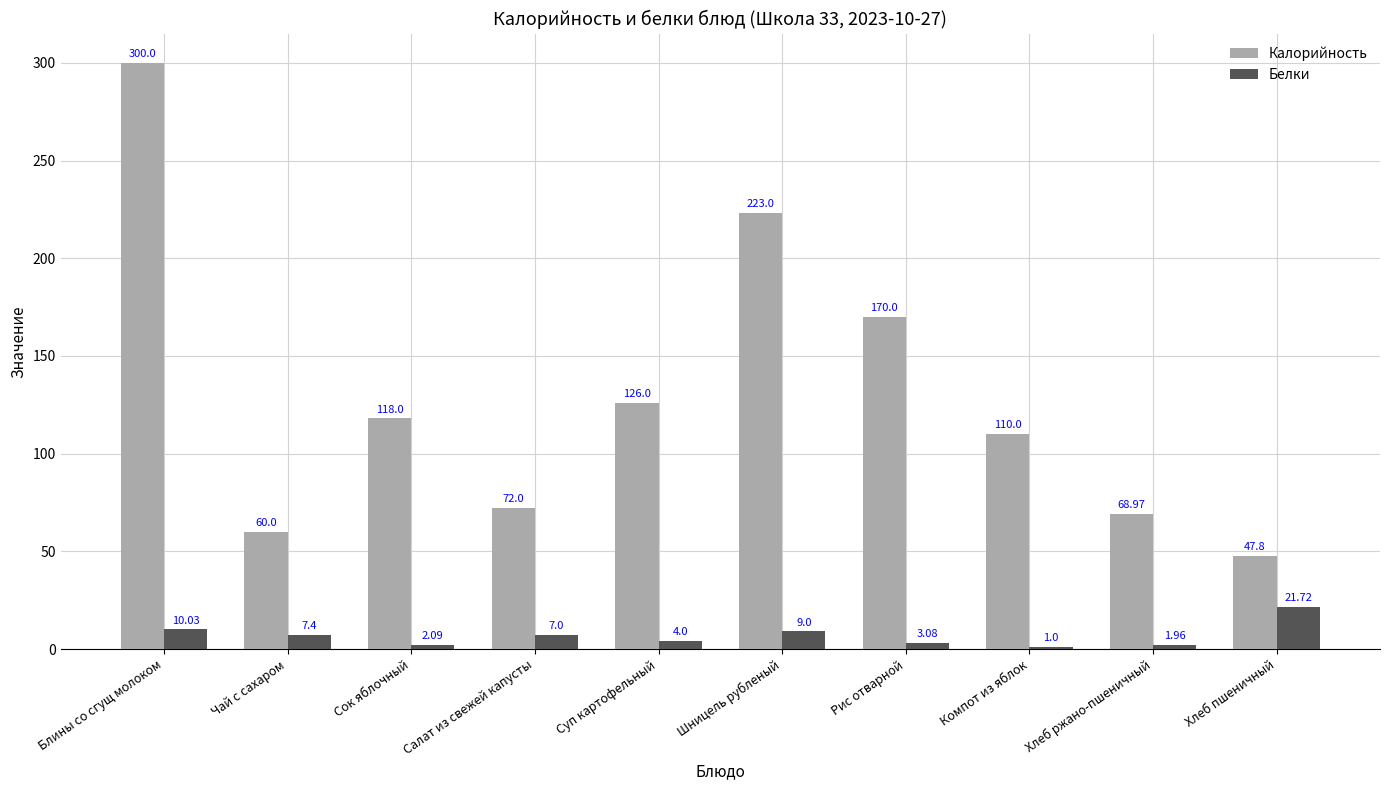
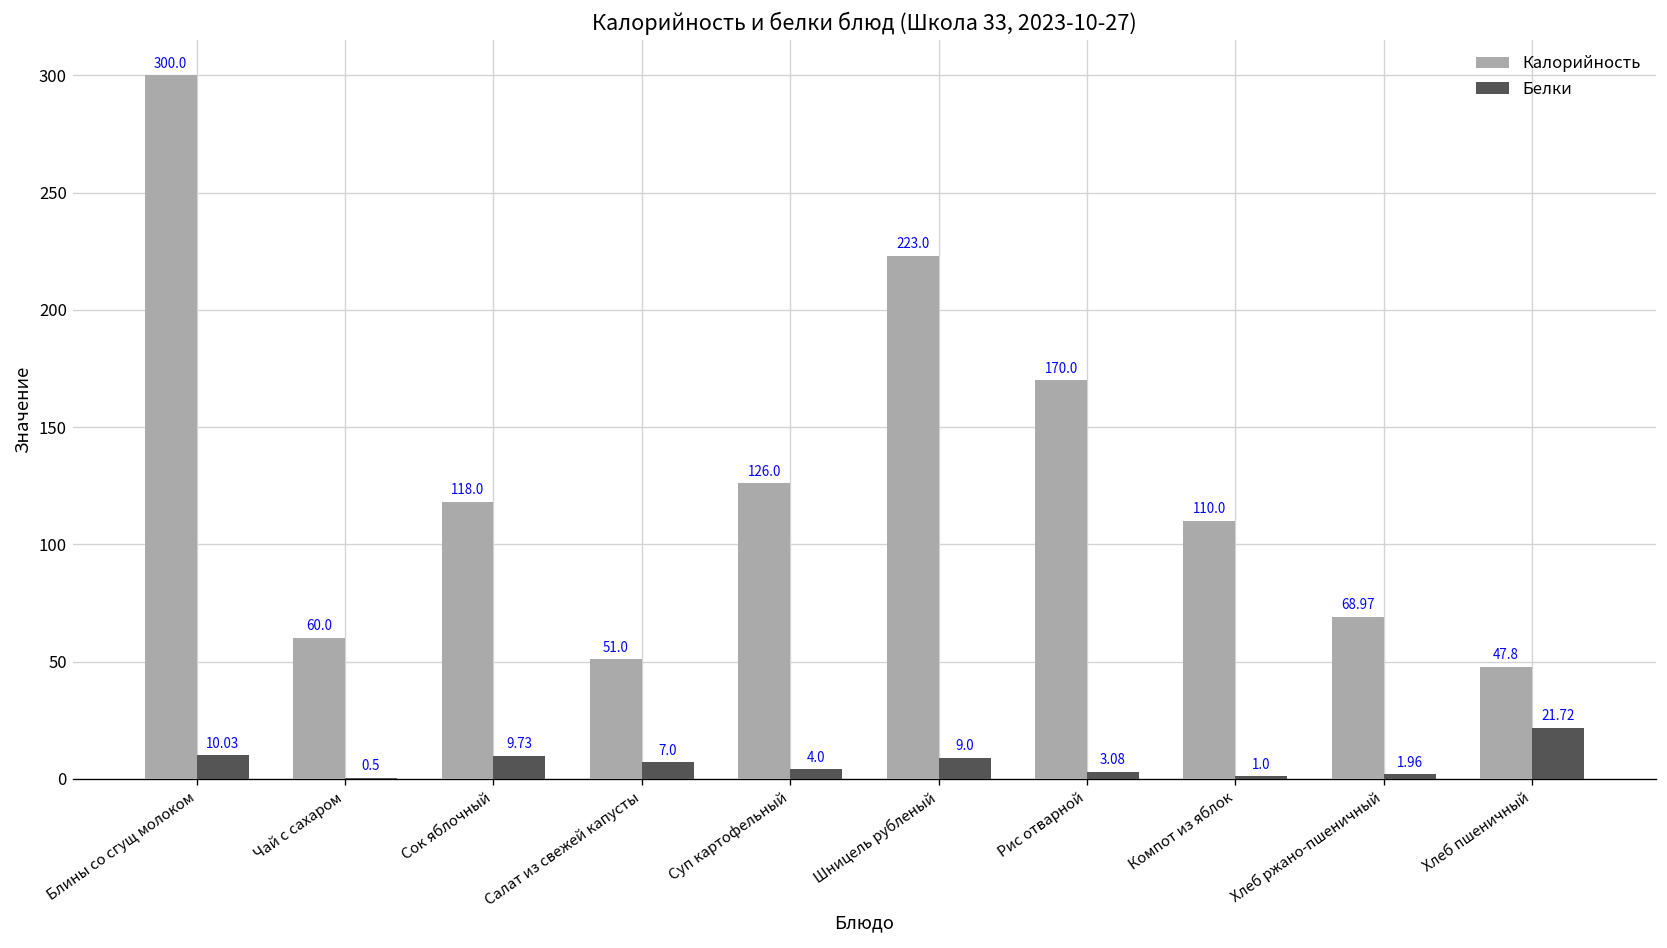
Белки, Чай с сахаром: 7.4 -> 0.5
Белки, Сок яблочный: 2.09 -> 9.73
Калорийность, Салат из свежей капусты: 72.0 -> 51.0
